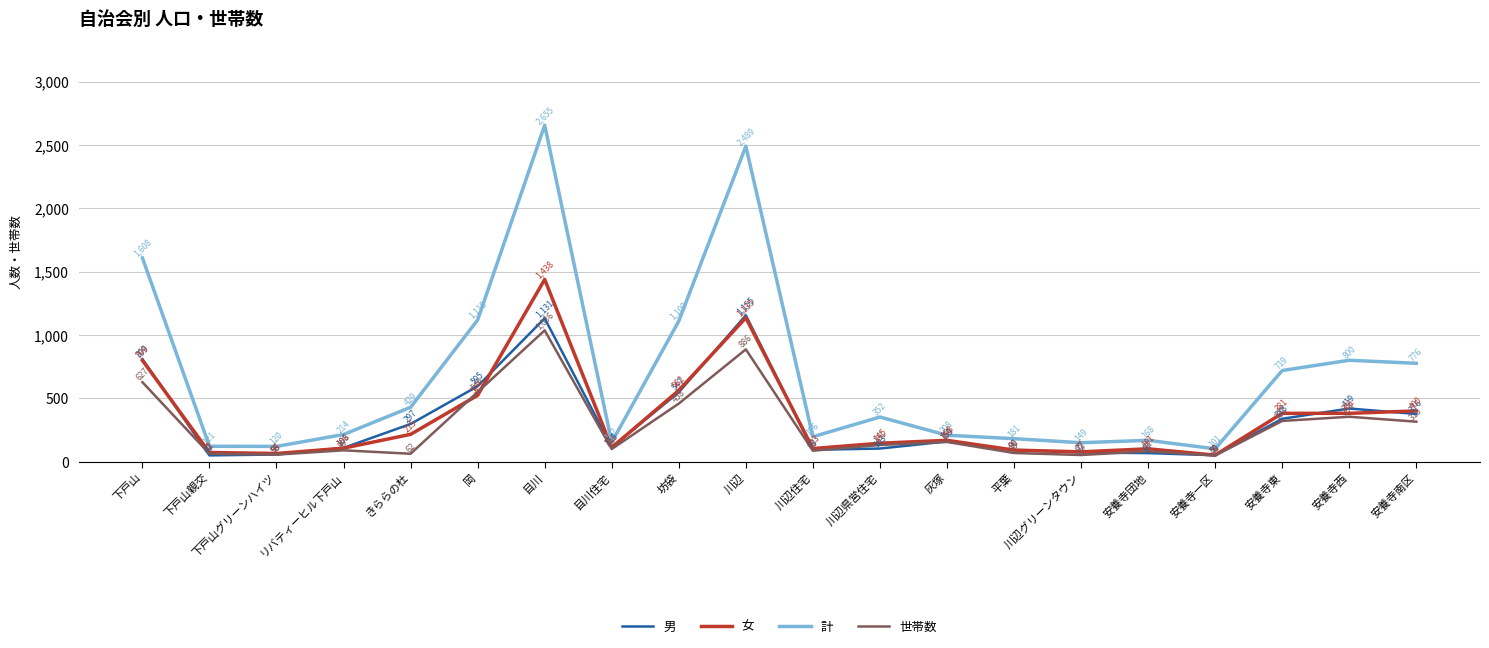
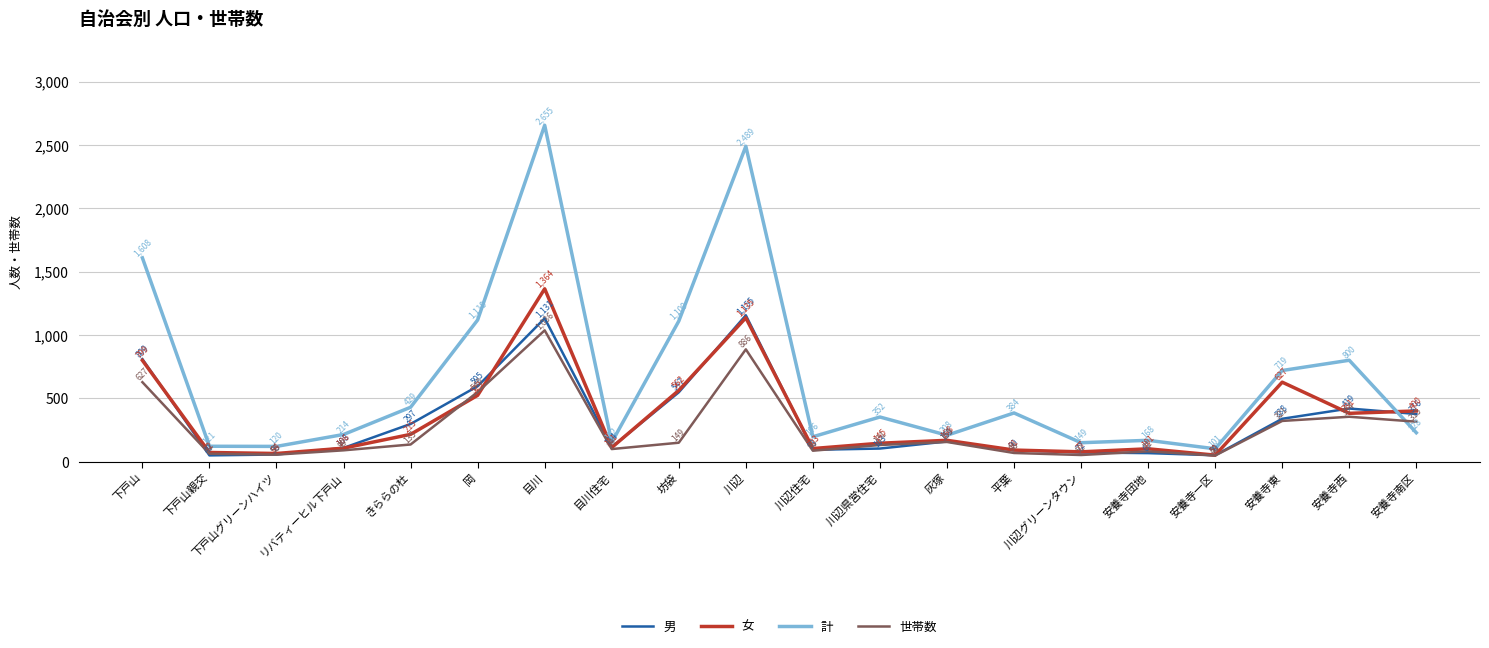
世帯数, きららの杜: 62 -> 135
女, 目川: 1,438 -> 1,364
世帯数, 坊袋: 458 -> 149
計, 平葉: 181 -> 384
女, 安養寺東: 381 -> 627
計, 安養寺南区: 776 -> 228
